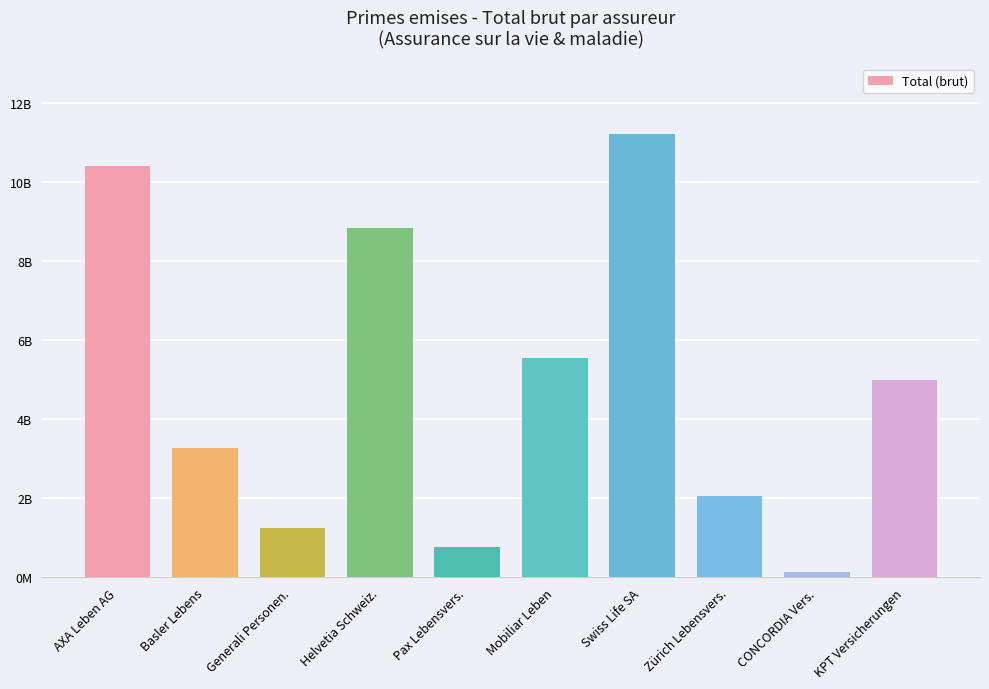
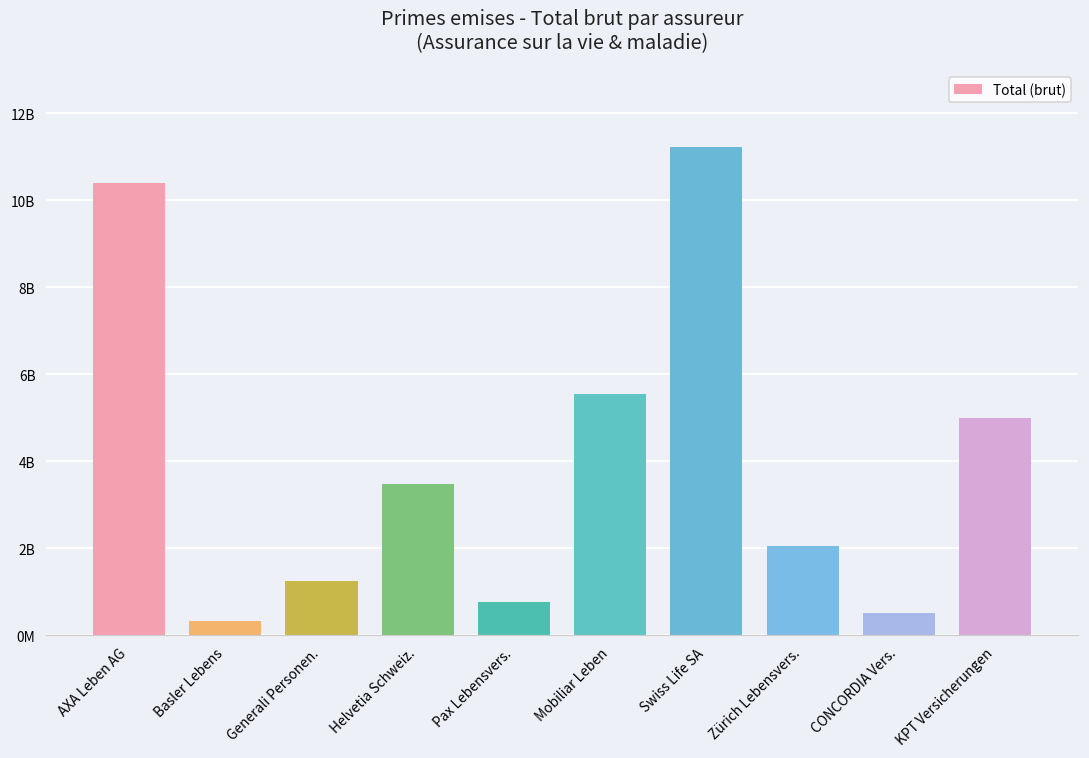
Basler Lebens: 3300000000 -> 300000000
Helvetia Schweiz.: 8800000000 -> 3500000000
CONCORDIA Vers.: 100000000 -> 500000000
